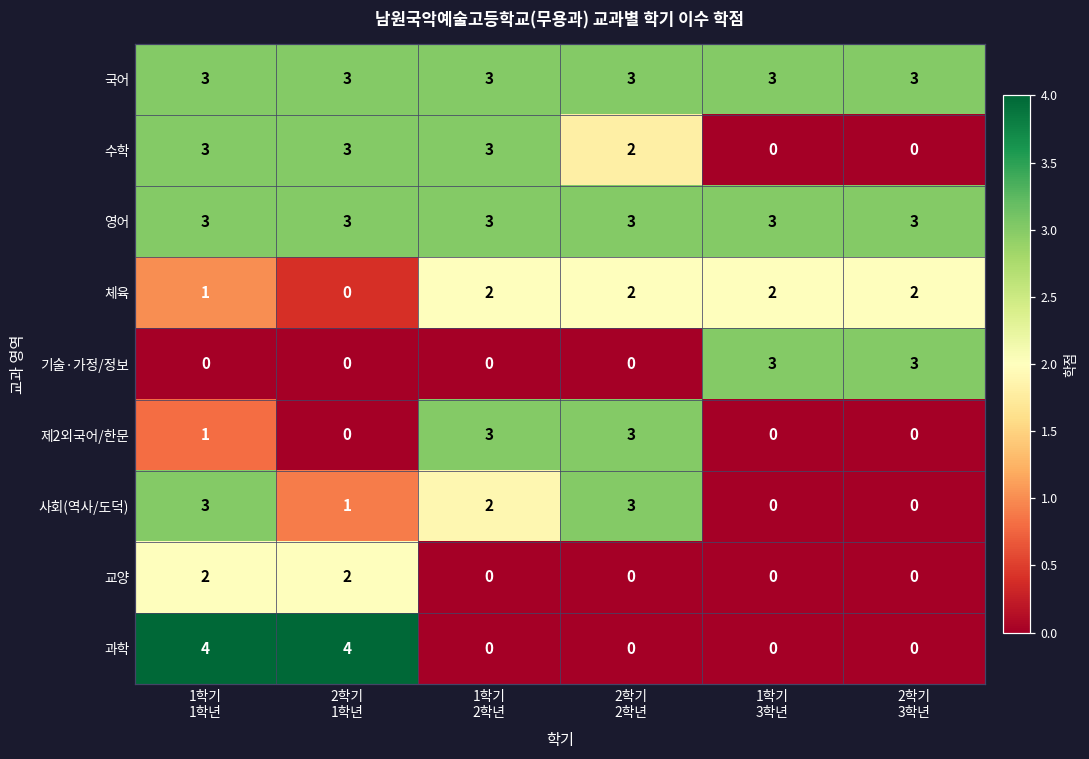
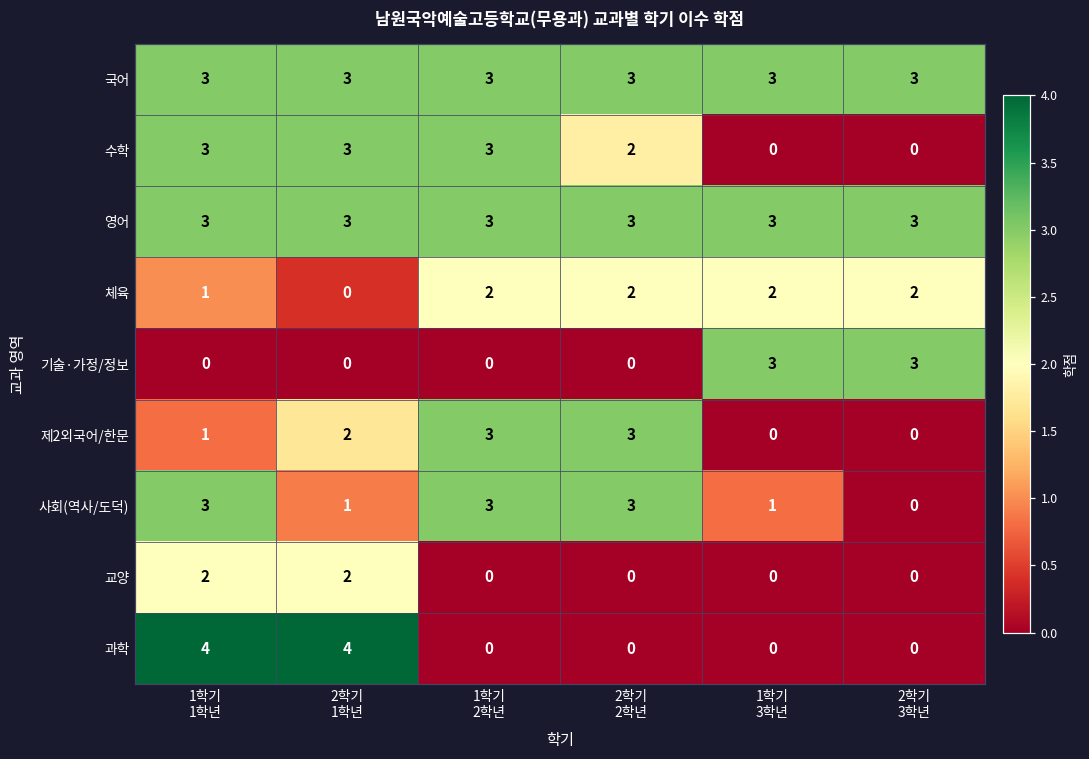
제2외국어/한문, 2학기 1학년: 0 -> 2
사회(역사/도덕), 1학기 2학년: 2 -> 3
사회(역사/도덕), 1학기 3학년: 0 -> 1
